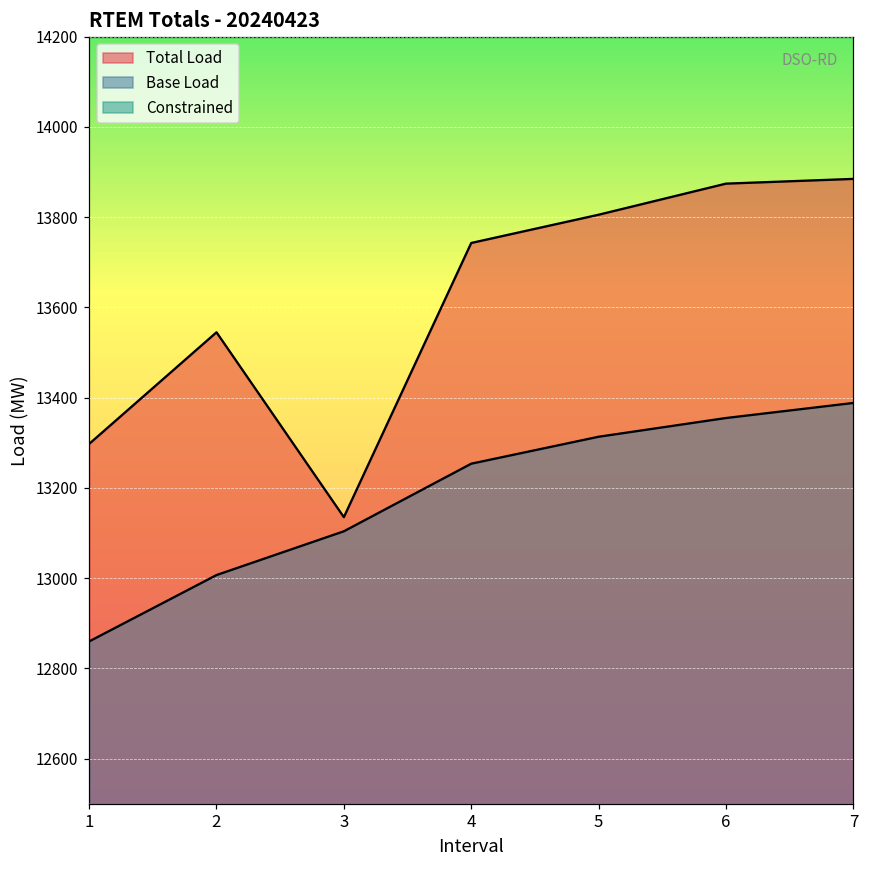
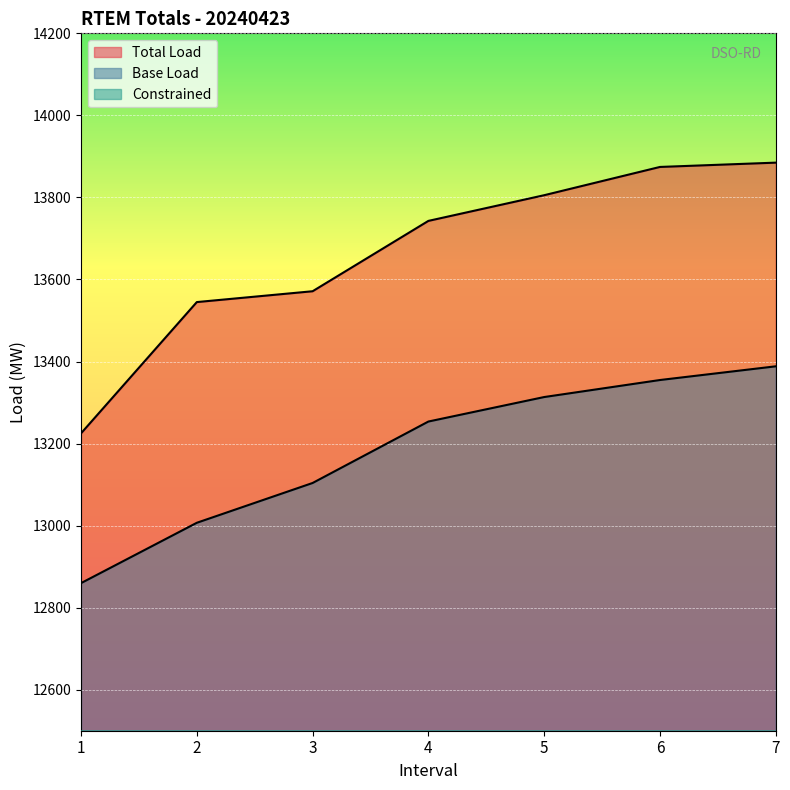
Total Load, 1: 13300 -> 13220
Total Load, 3: 13140 -> 13570
